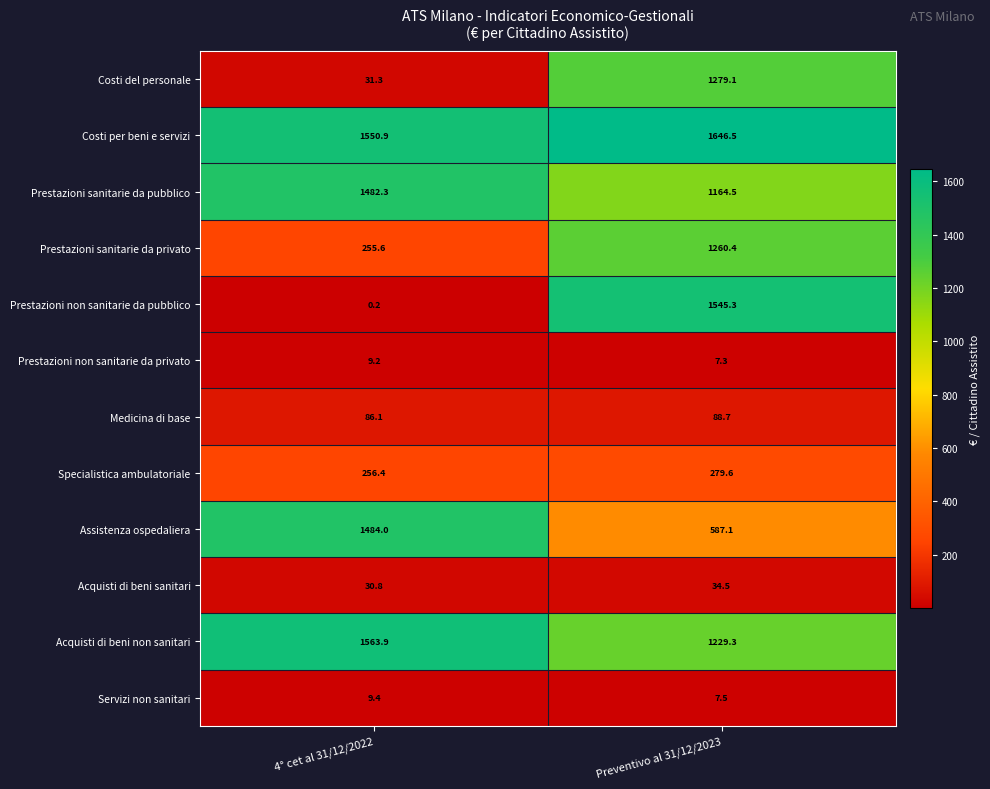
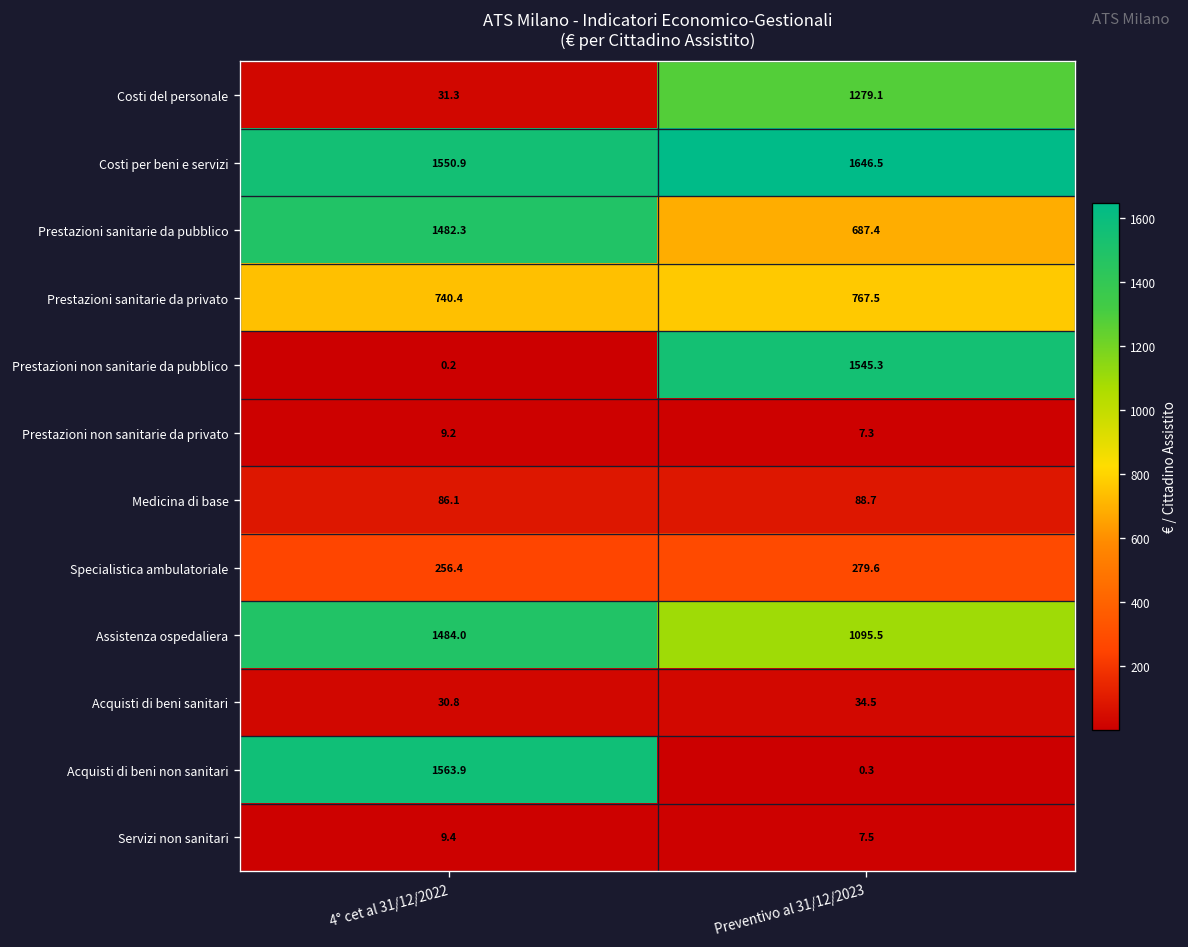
Prestazioni sanitarie da pubblico, Preventivo al 31/12/2023: 1164.5 -> 687.4
Prestazioni sanitarie da privato, 4° cet al 31/12/2022: 255.6 -> 740.4
Prestazioni sanitarie da privato, Preventivo al 31/12/2023: 1260.4 -> 767.5
Assistenza ospedaliera, Preventivo al 31/12/2023: 587.1 -> 1095.5
Acquisti di beni non sanitari, Preventivo al 31/12/2023: 1229.3 -> 0.3
